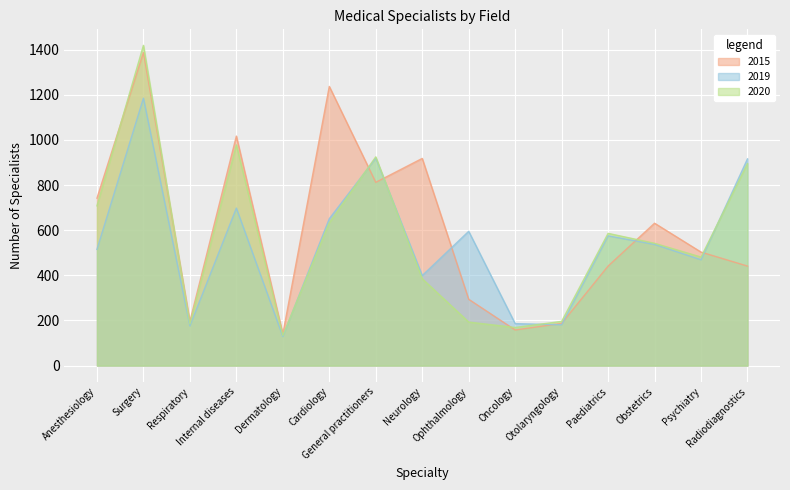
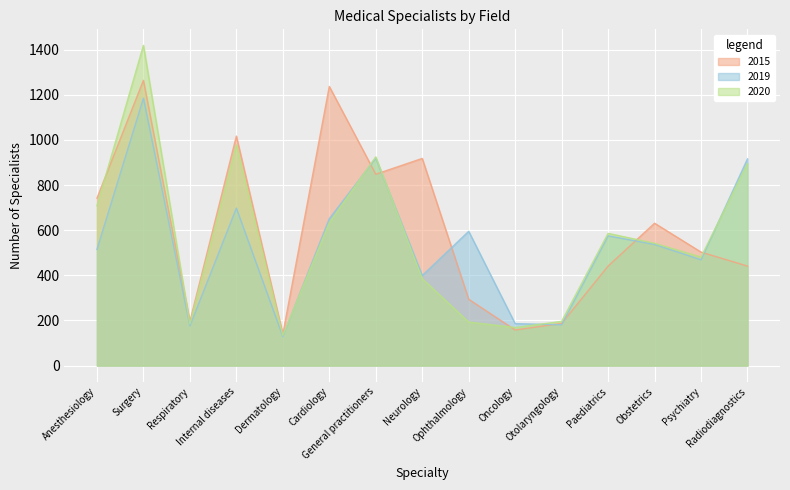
2015, Surgery: 1390 -> 1260
2015, General practitioners: 810 -> 850
